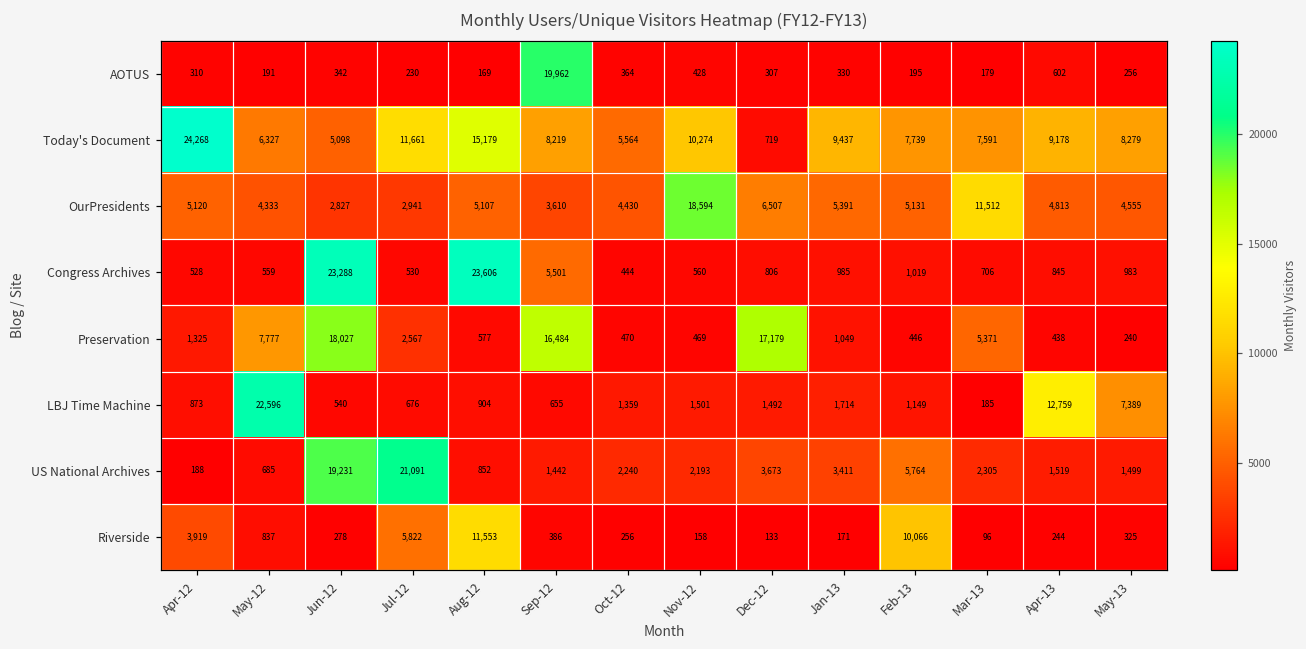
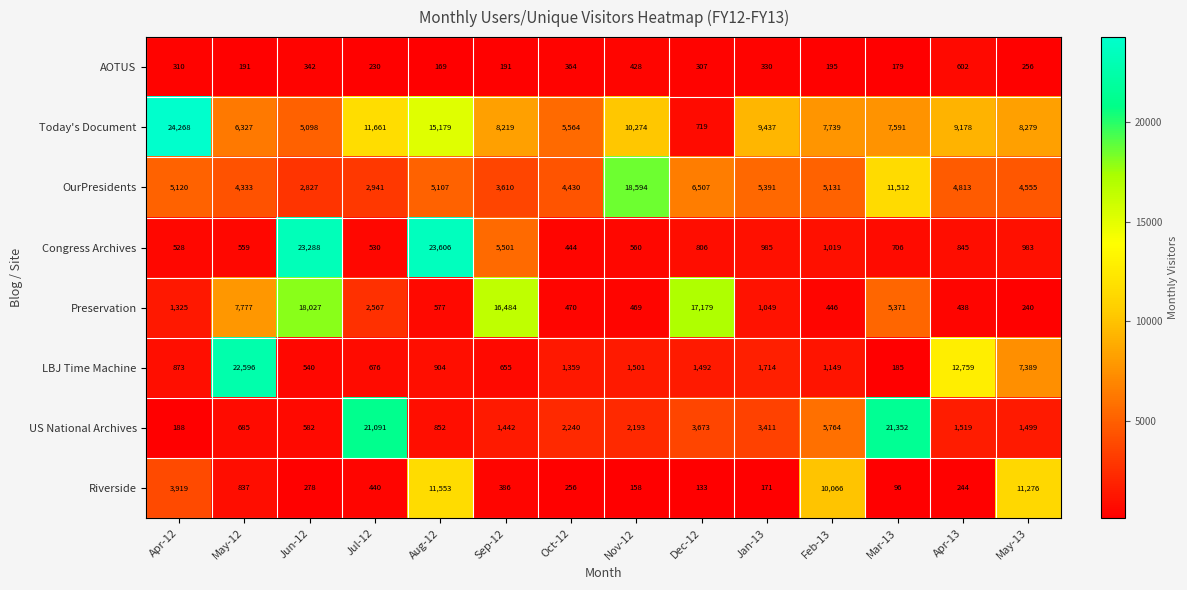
AOTUS, Sep-12: 19,962 -> 191
US National Archives, Jun-12: 19,231 -> 582
US National Archives, Mar-13: 2,305 -> 21,352
Riverside, Jul-12: 5,822 -> 440
Riverside, May-13: 325 -> 11,276
